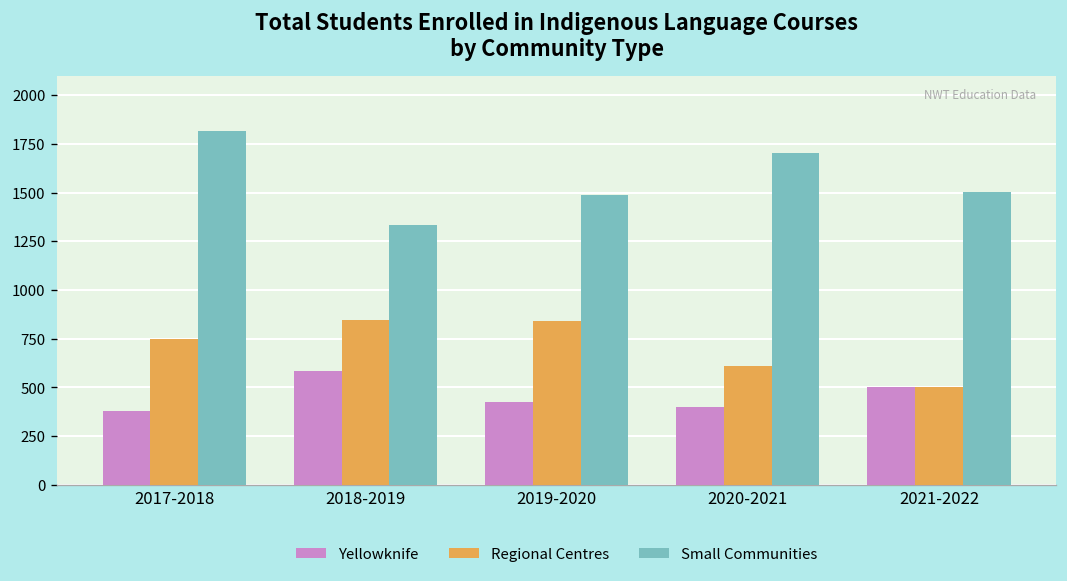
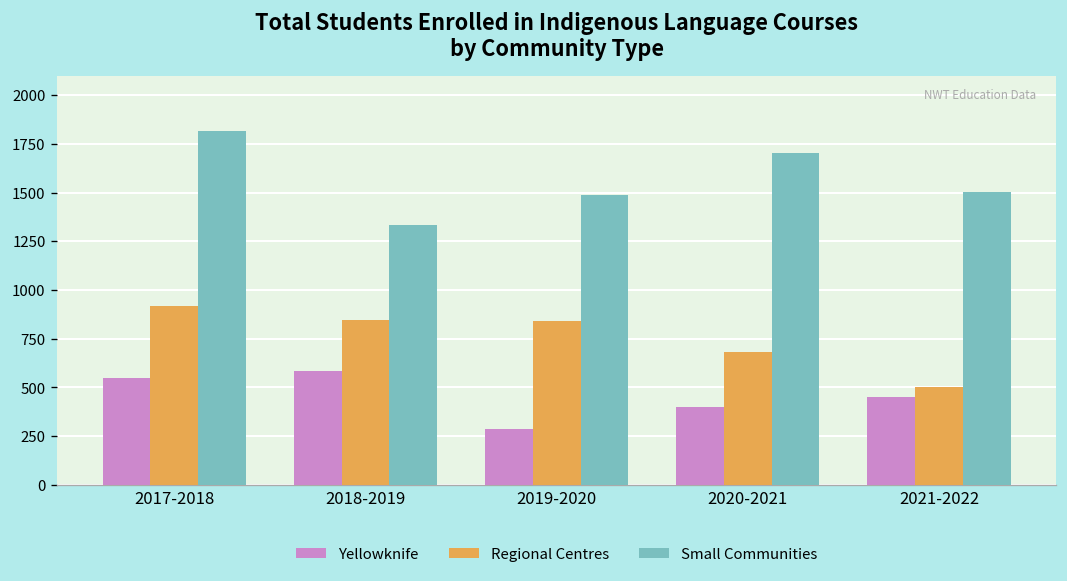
Yellowknife, 2017-2018: 380 -> 550
Regional Centres, 2017-2018: 750 -> 920
Yellowknife, 2019-2020: 430 -> 280
Regional Centres, 2020-2021: 610 -> 680
Yellowknife, 2021-2022: 500 -> 450
